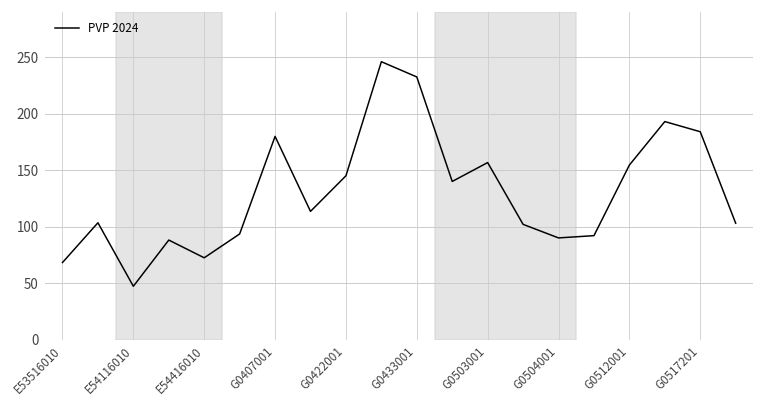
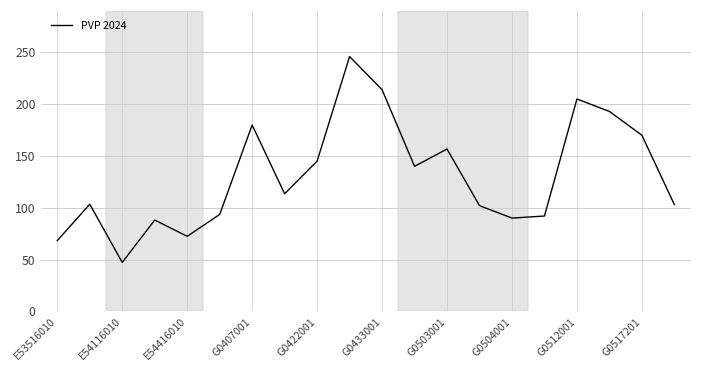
G0433001: 230 -> 210
G0512001: 150 -> 210
G0517201: 180 -> 170
